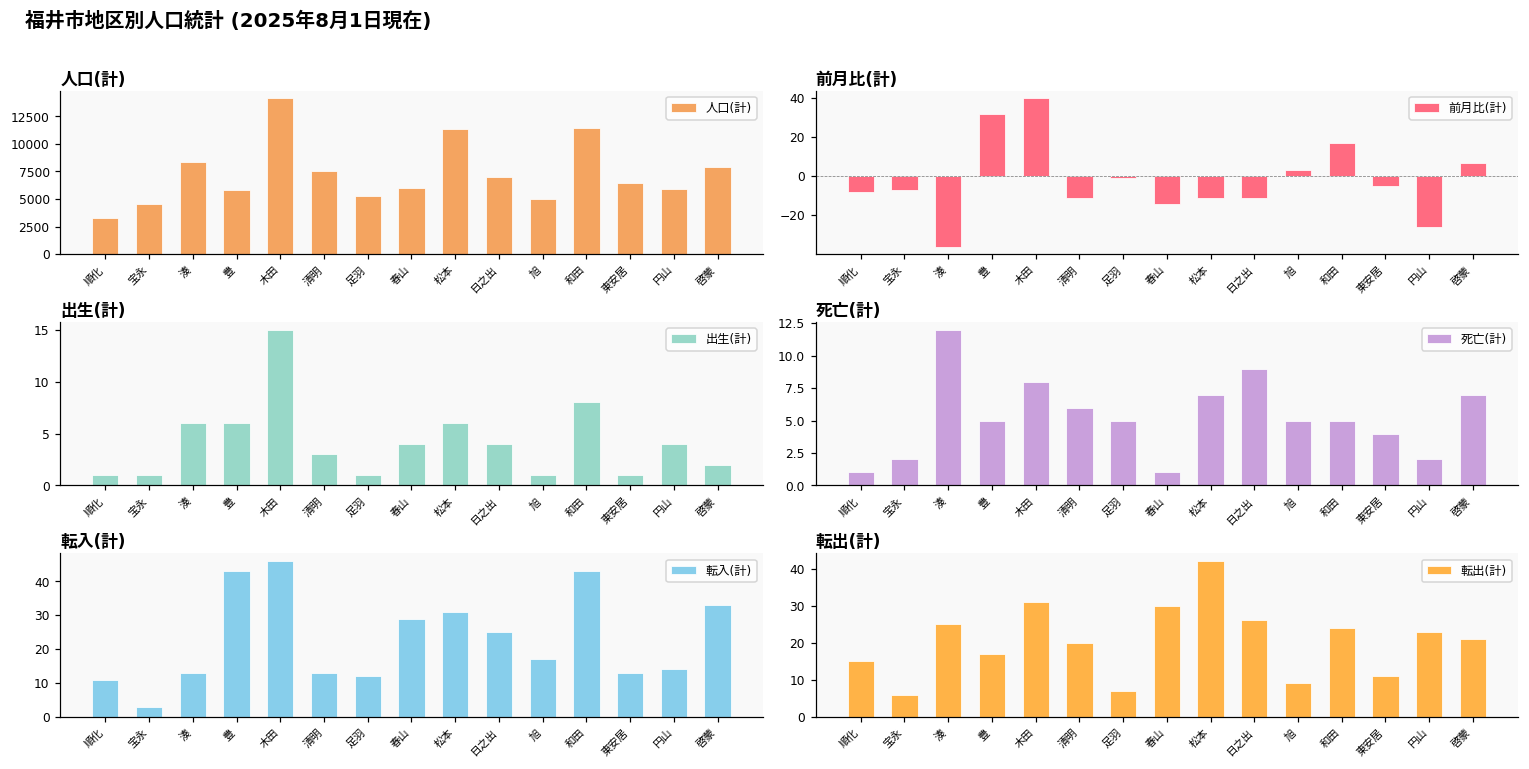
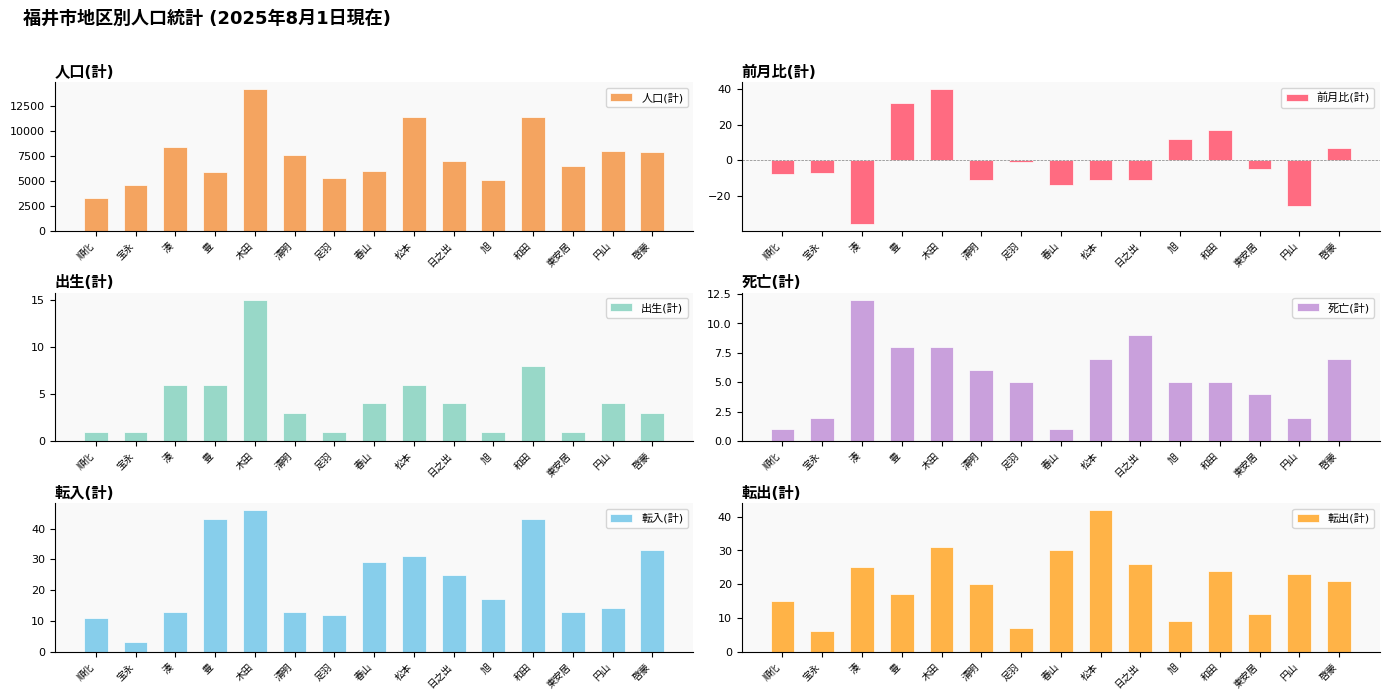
人口(計), 円山: 5900 -> 8000
前月比(計), 旭: 3 -> 12
出生(計), 啓蒙: 2 -> 3
死亡(計), 豊: 5 -> 8
